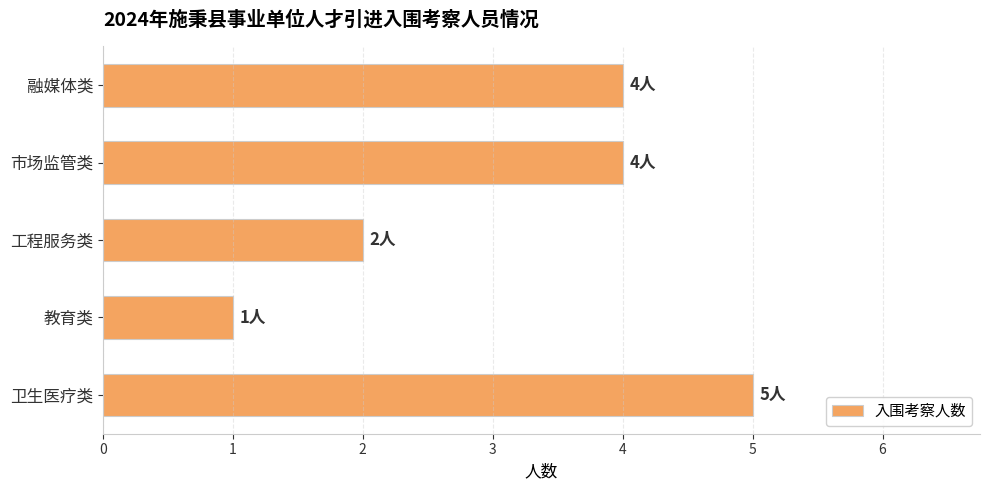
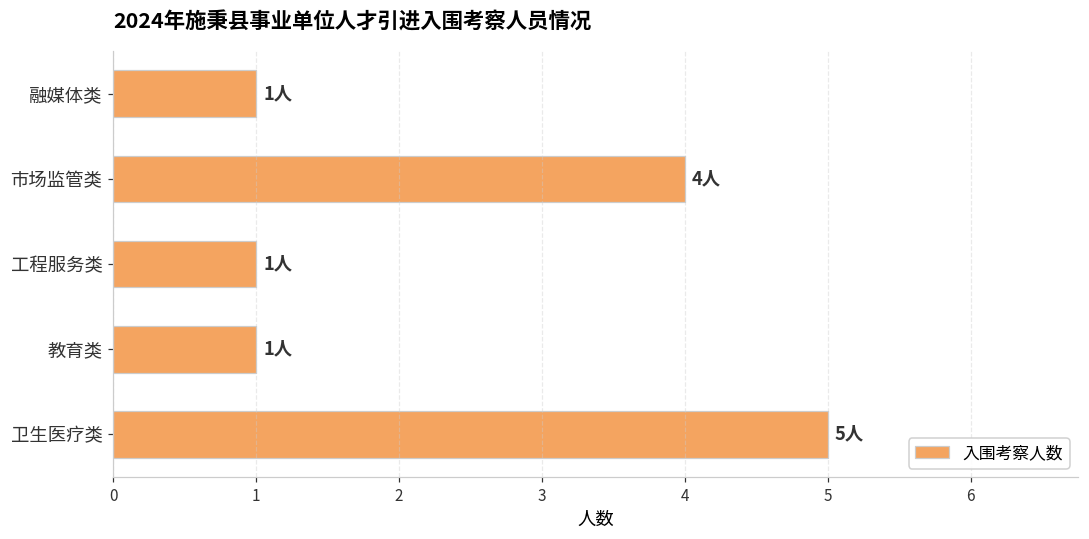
融媒体类: 4人 -> 1人
工程服务类: 2人 -> 1人
